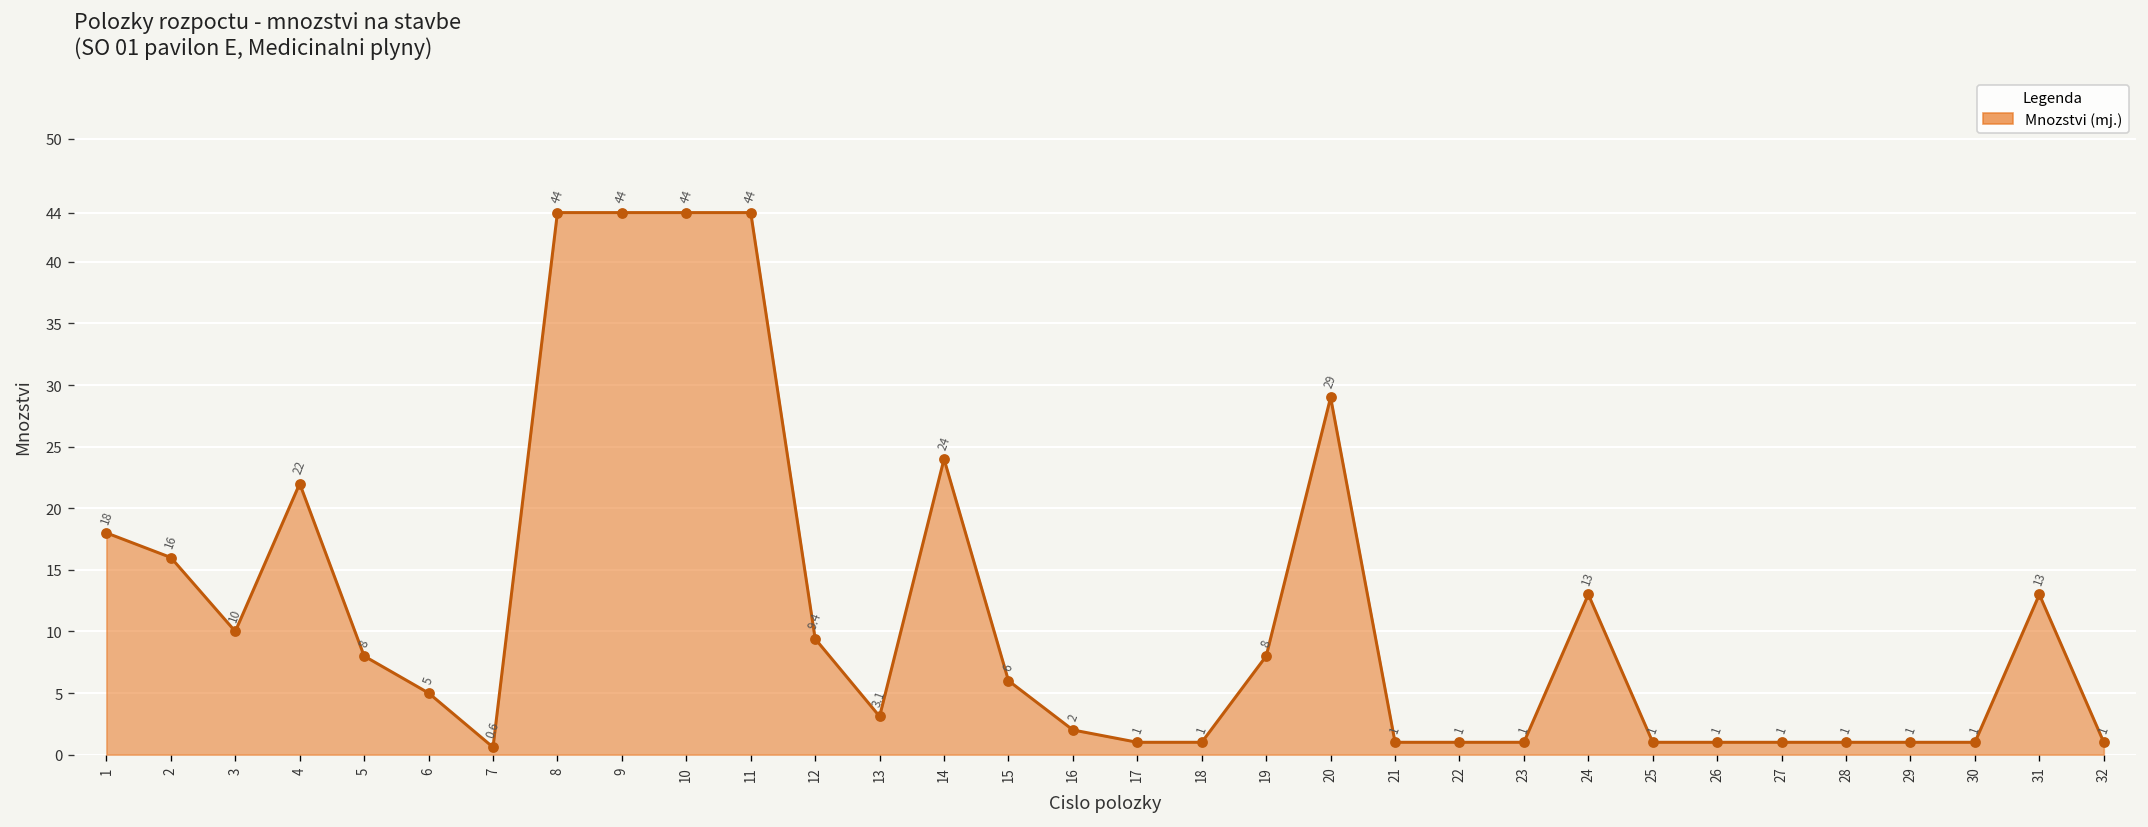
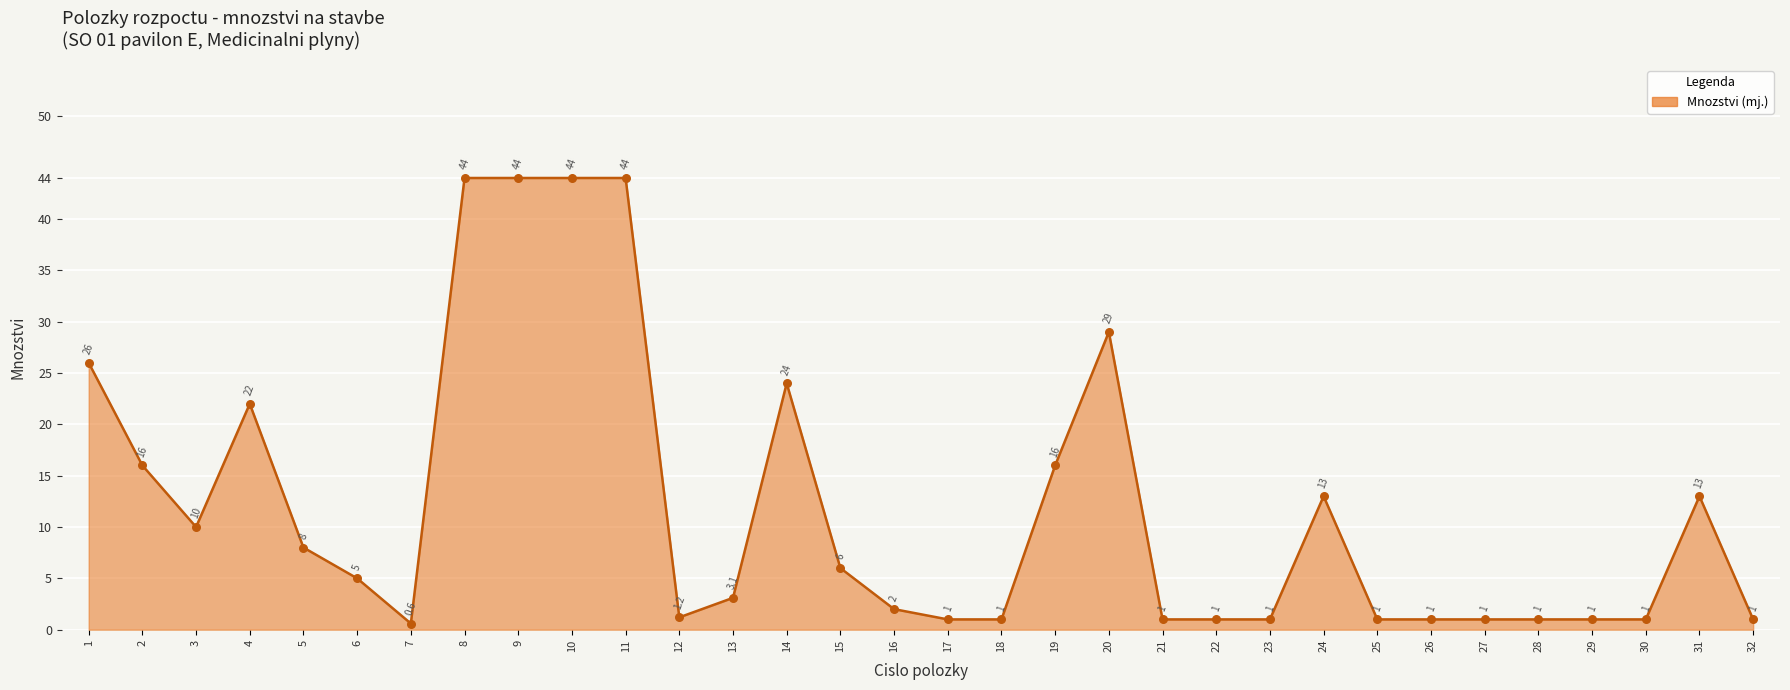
1: 18 -> 26
12: 9.4 -> 1.2
19: 8 -> 16
